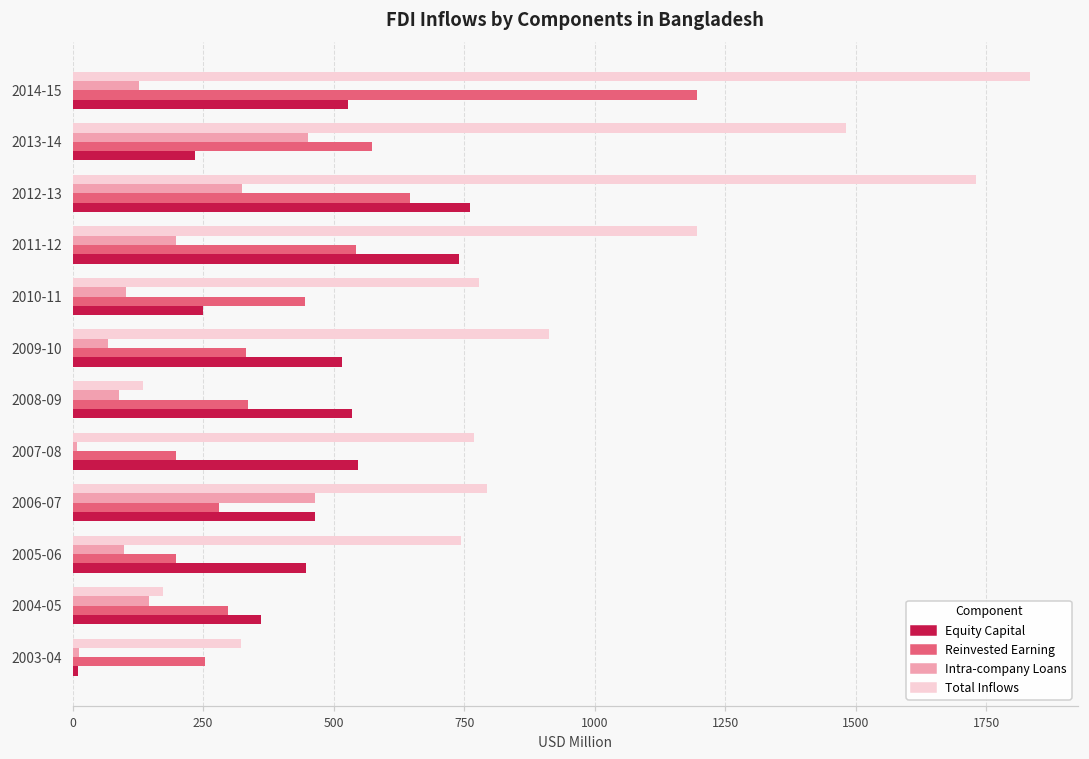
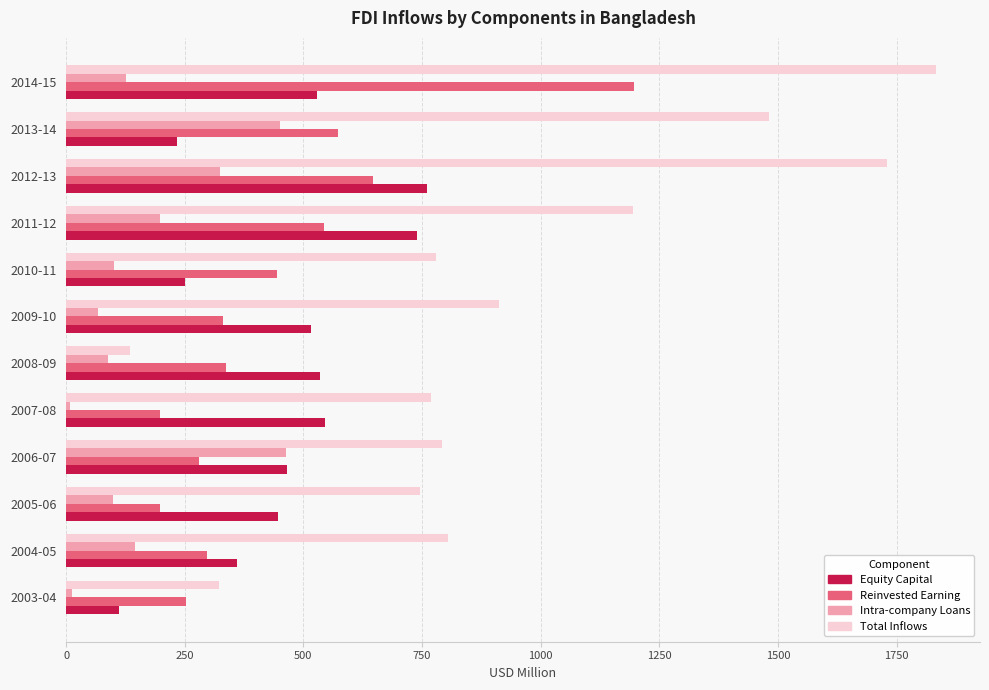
Total Inflows, 2004-05: 170 -> 800
Equity Capital, 2003-04: 10 -> 110
